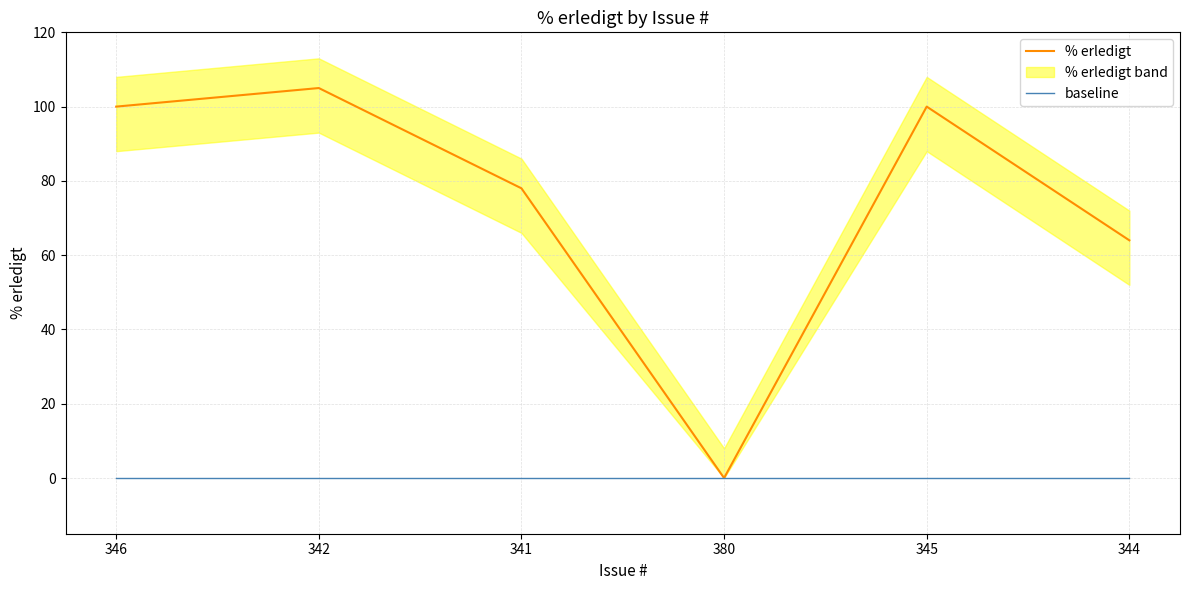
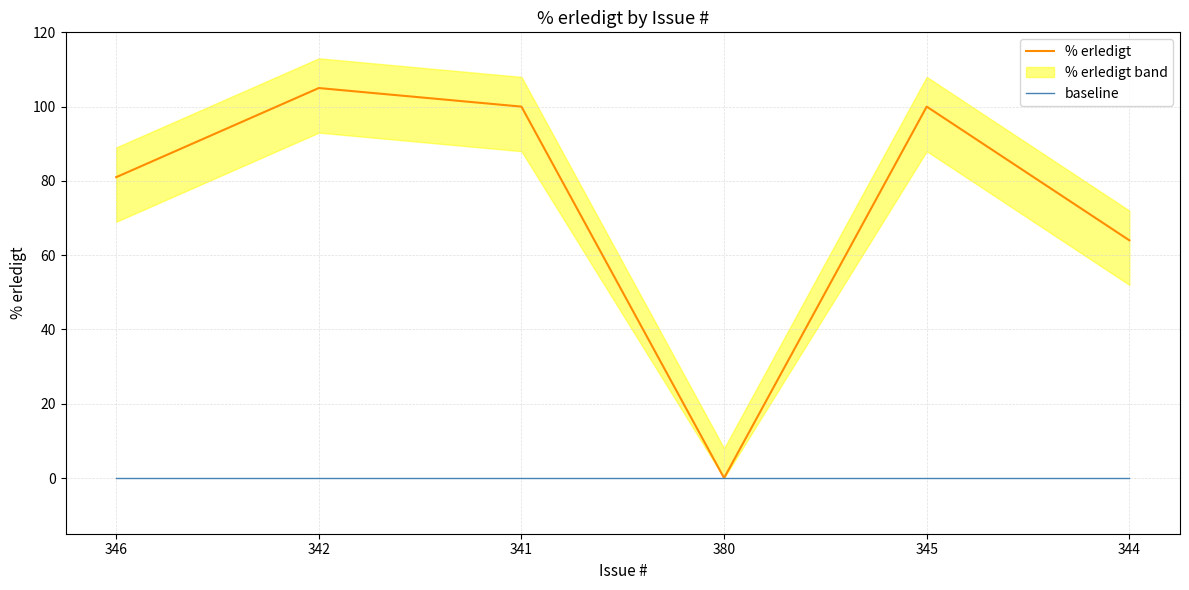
% erledigt, 346: 100 -> 81
% erledigt, 341: 78 -> 100
